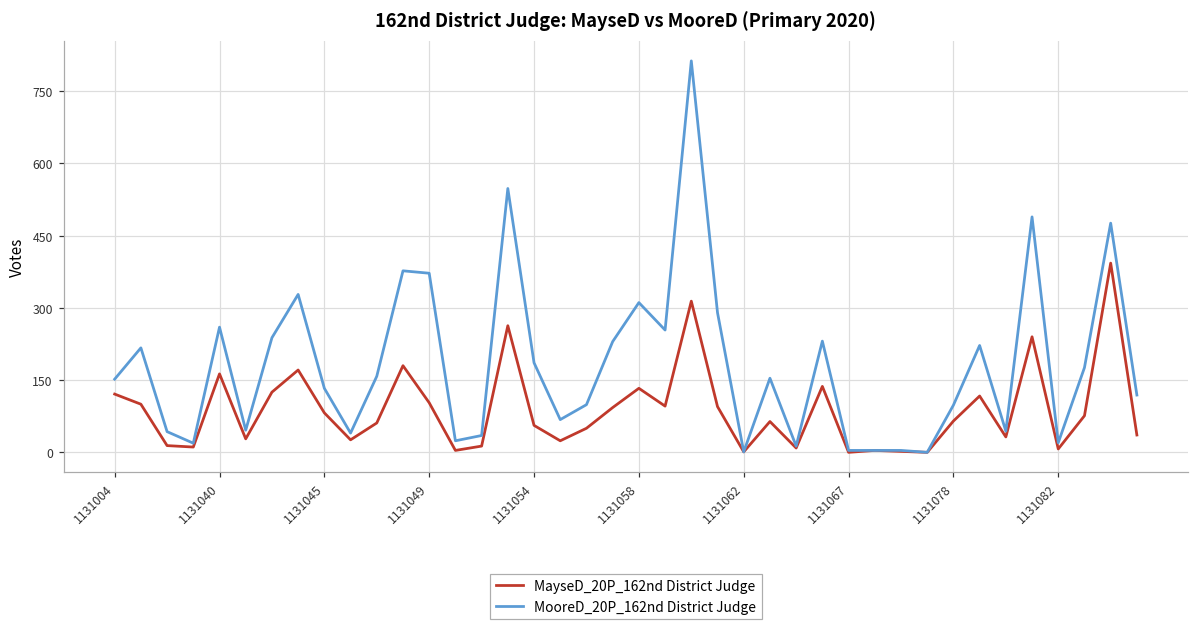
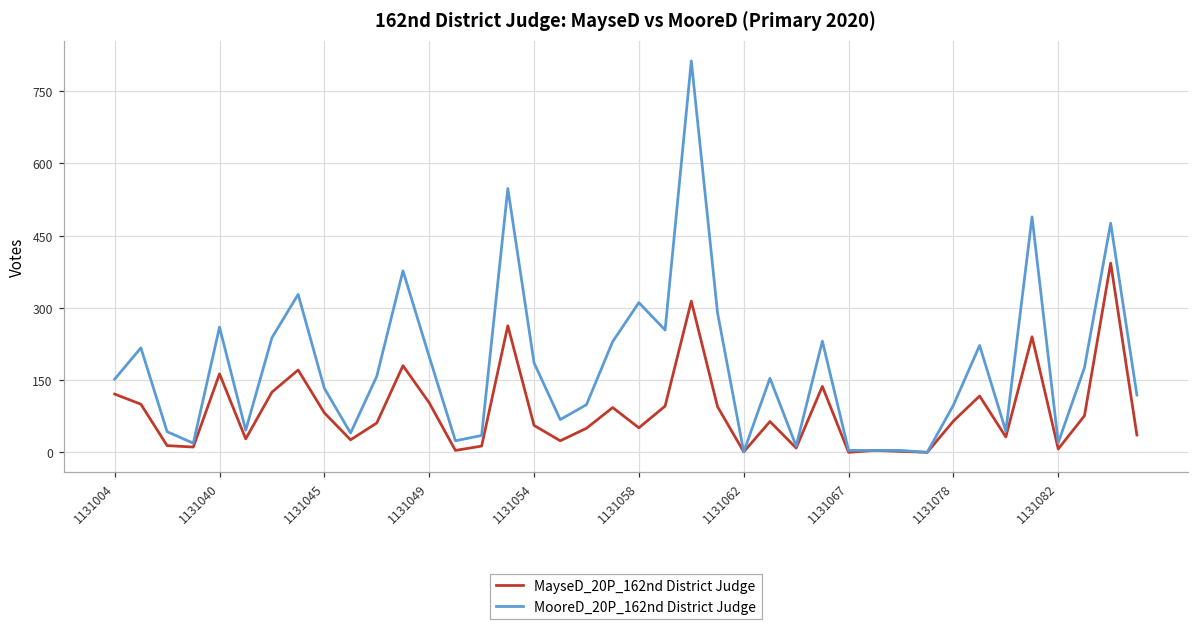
MooreD_20P_162nd District Judge, 1131049: 370 -> 200
MayseD_20P_162nd District Judge, 1131058: 130 -> 50
